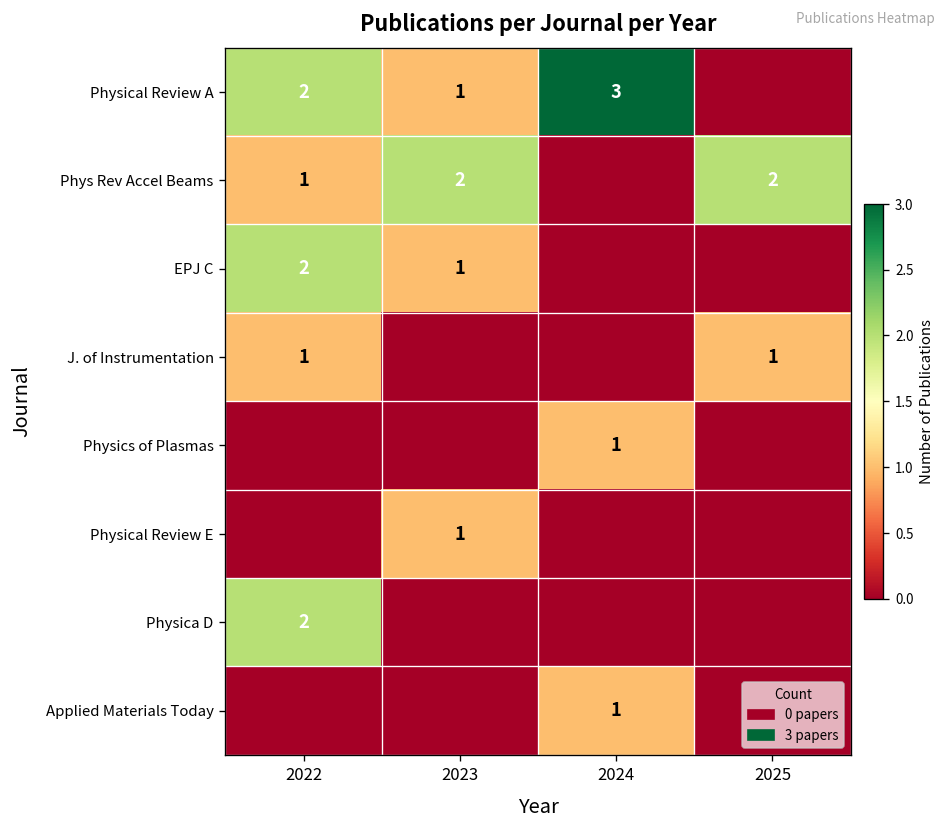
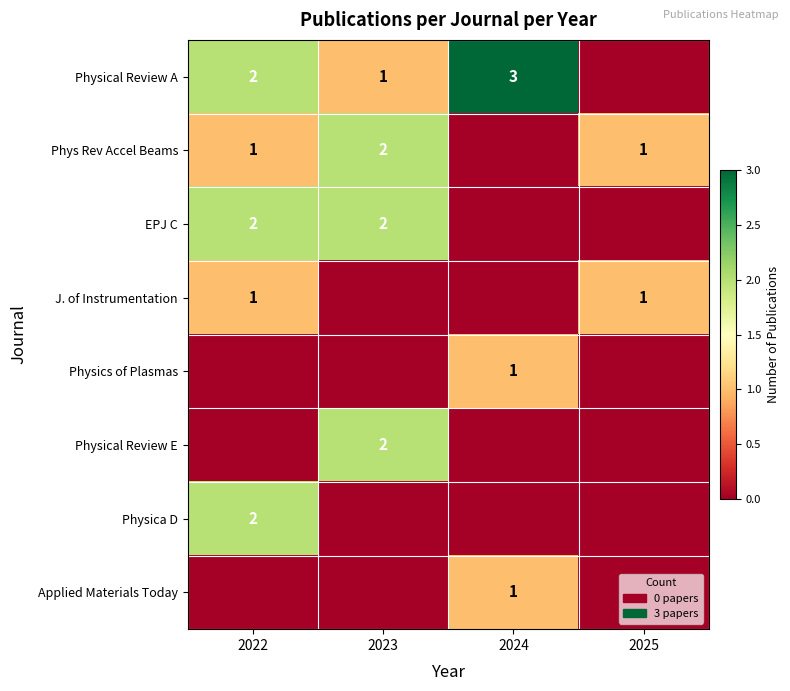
Phys Rev Accel Beams, 2025: 2 -> 1
EPJ C, 2023: 1 -> 2
Physical Review E, 2023: 1 -> 2
